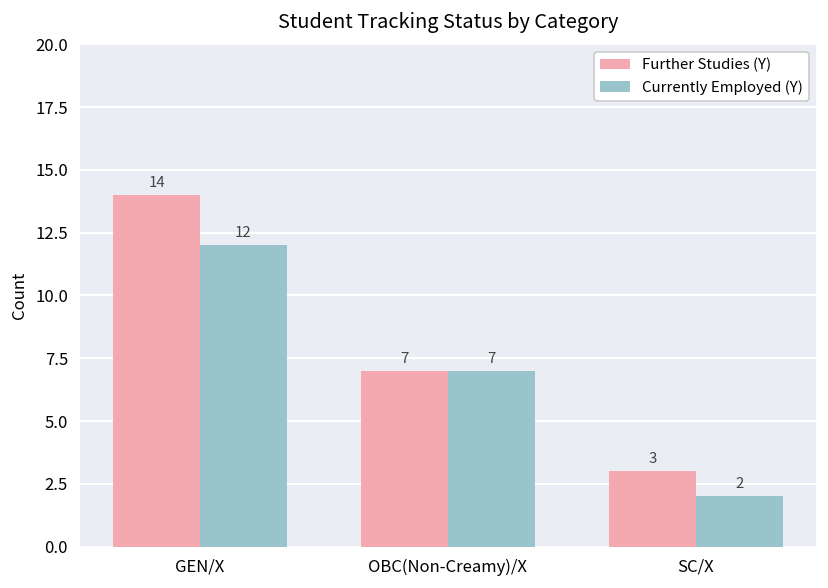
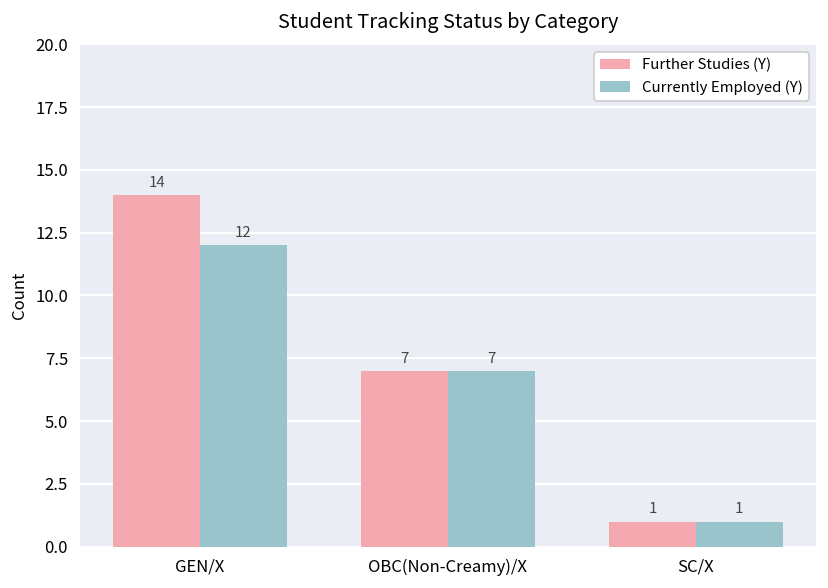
Further Studies (Y), SC/X: 3 -> 1
Currently Employed (Y), SC/X: 2 -> 1
